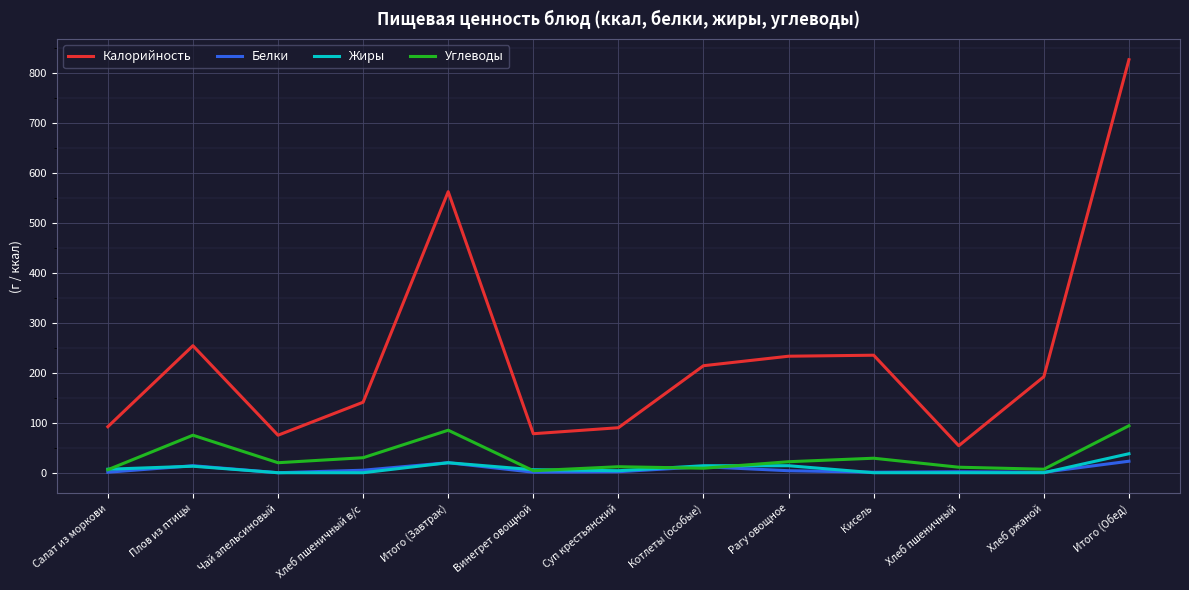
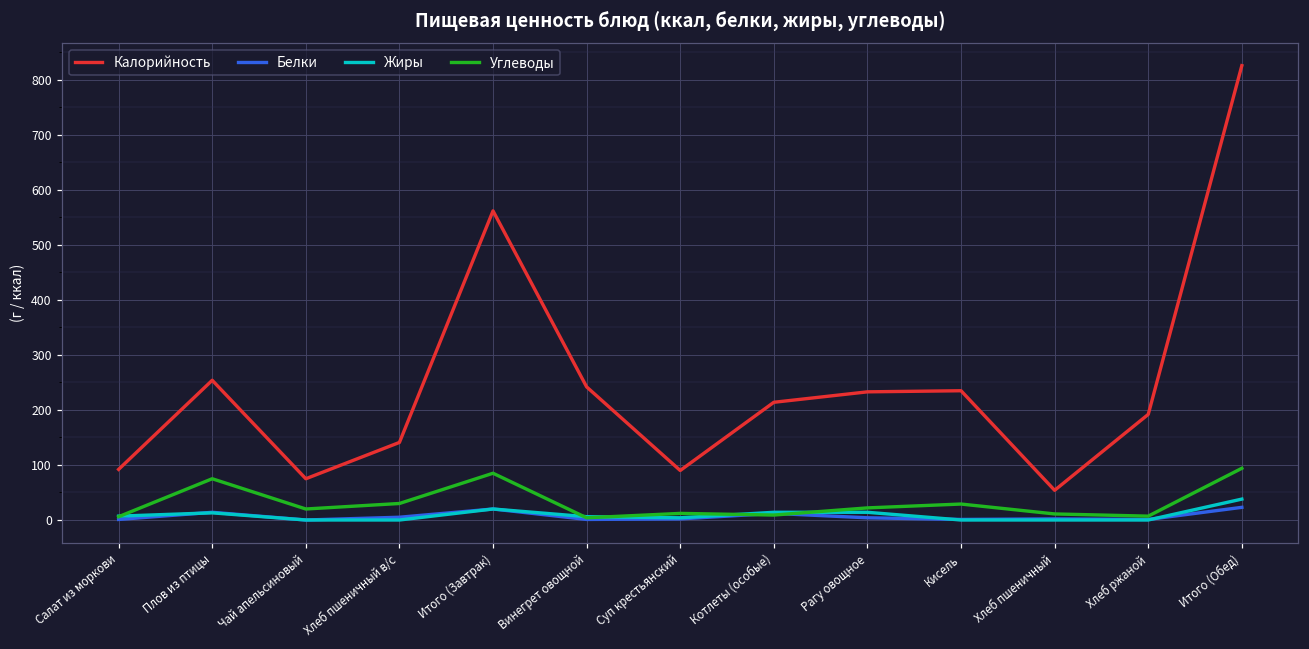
Калорийность, Винегрет овощной: 80 -> 240
